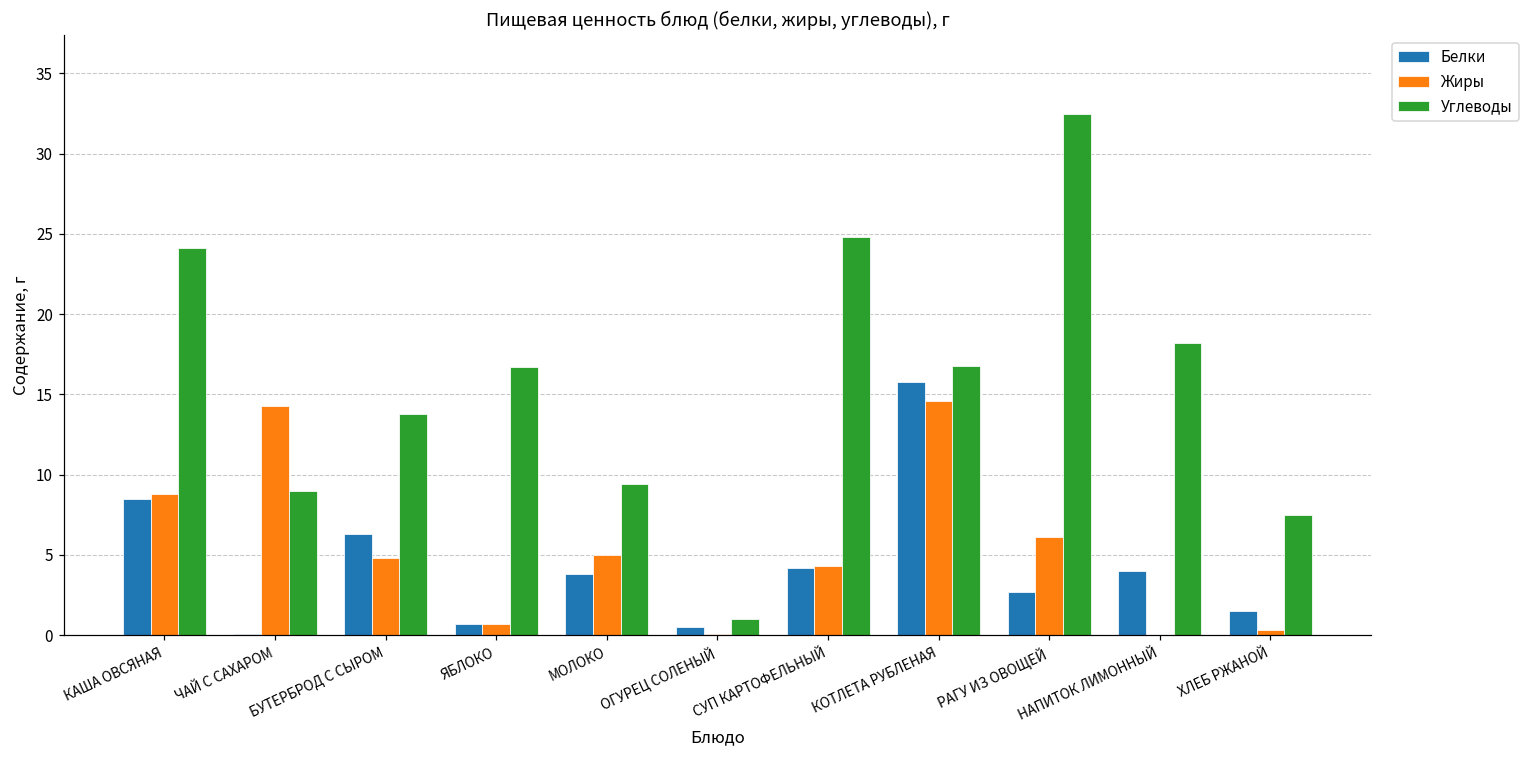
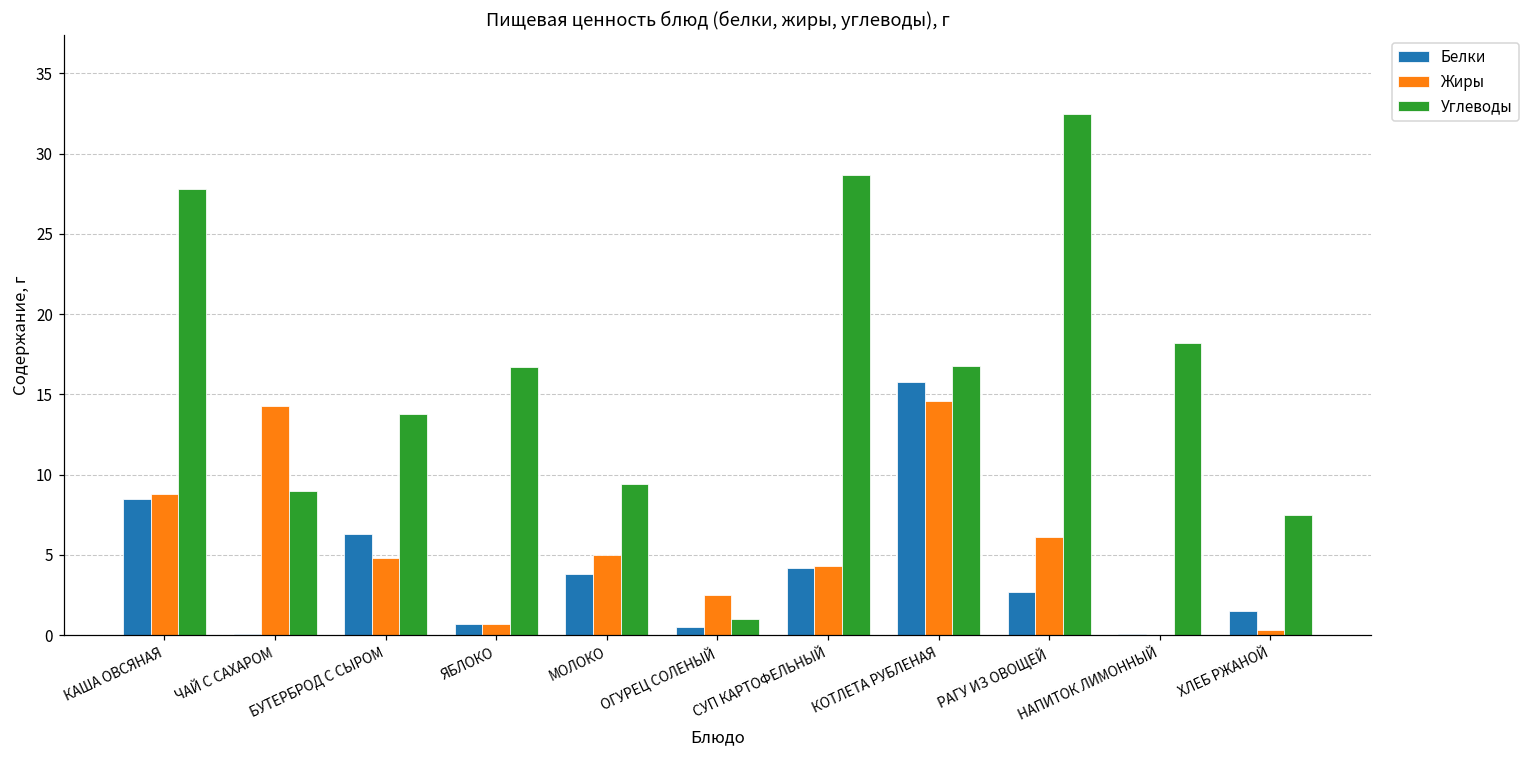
Углеводы, КАША ОВСЯНАЯ: 24.1 -> 27.8
Жиры, ОГУРЕЦ СОЛЕНЫЙ: 0.1 -> 2.5
Углеводы, СУП КАРТОФЕЛЬНЫЙ: 24.8 -> 28.7
Белки, НАПИТОК ЛИМОННЫЙ: 4.0 -> 0.1
